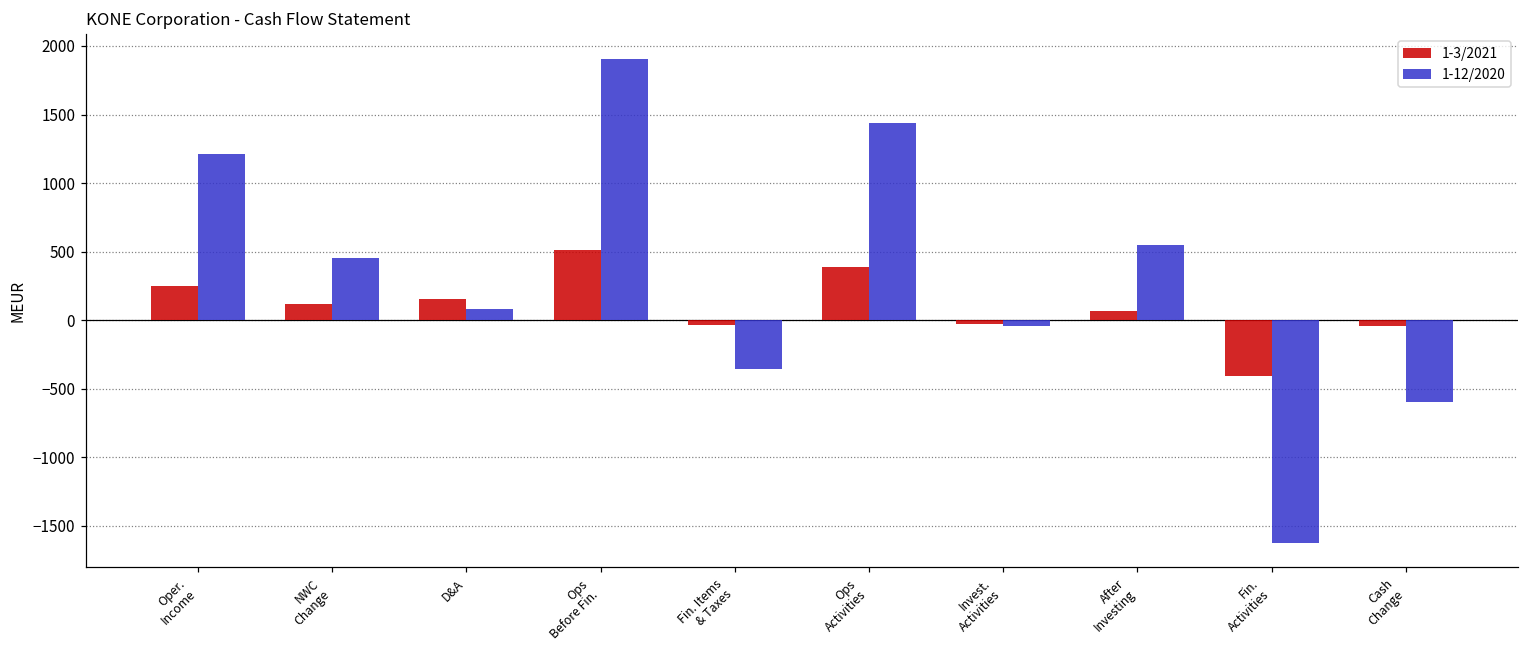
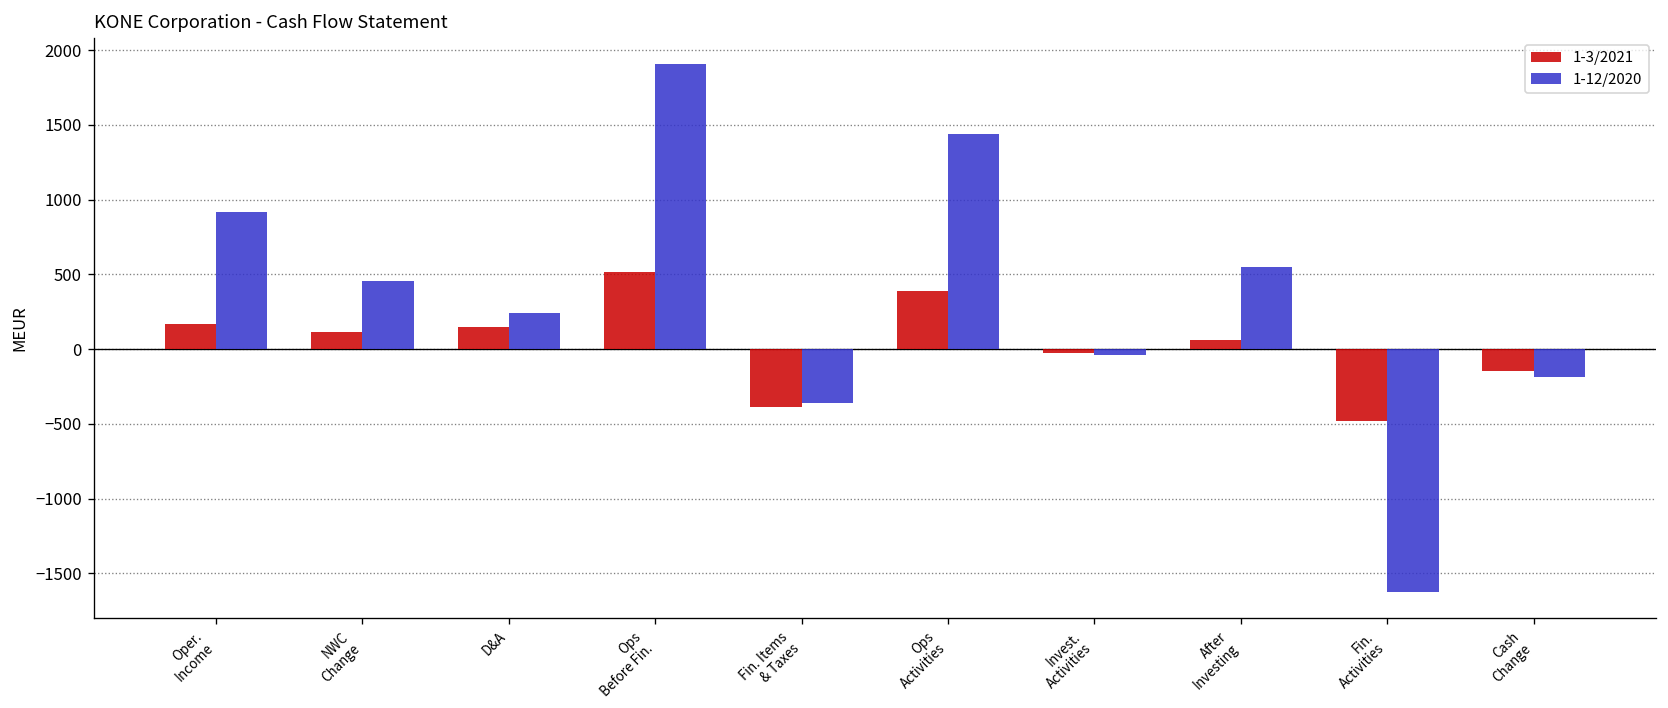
1-3/2021, Oper. Income: 250 -> 170
1-12/2020, Oper. Income: 1210 -> 920
1-12/2020, D&A: 80 -> 240
1-3/2021, Fin. Items & Taxes: -40 -> -390
1-3/2021, Fin. Activities: -410 -> -480
1-3/2021, Cash Change: -50 -> -140
1-12/2020, Cash Change: -600 -> -180
